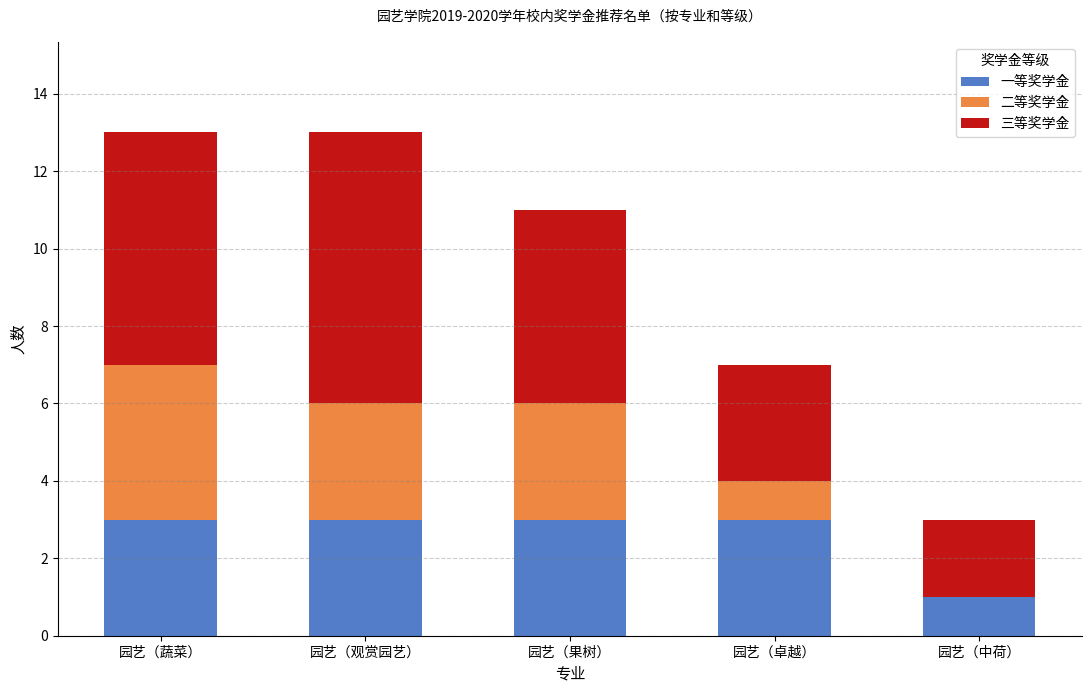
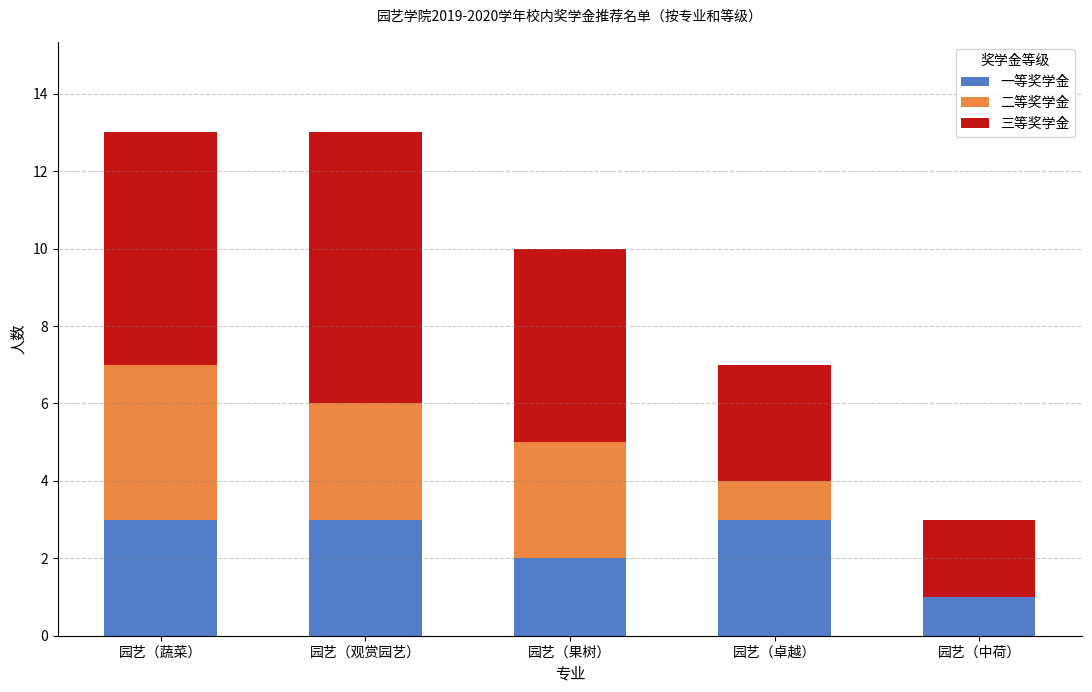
一等奖学金, 园艺（果树）: 3 -> 2
